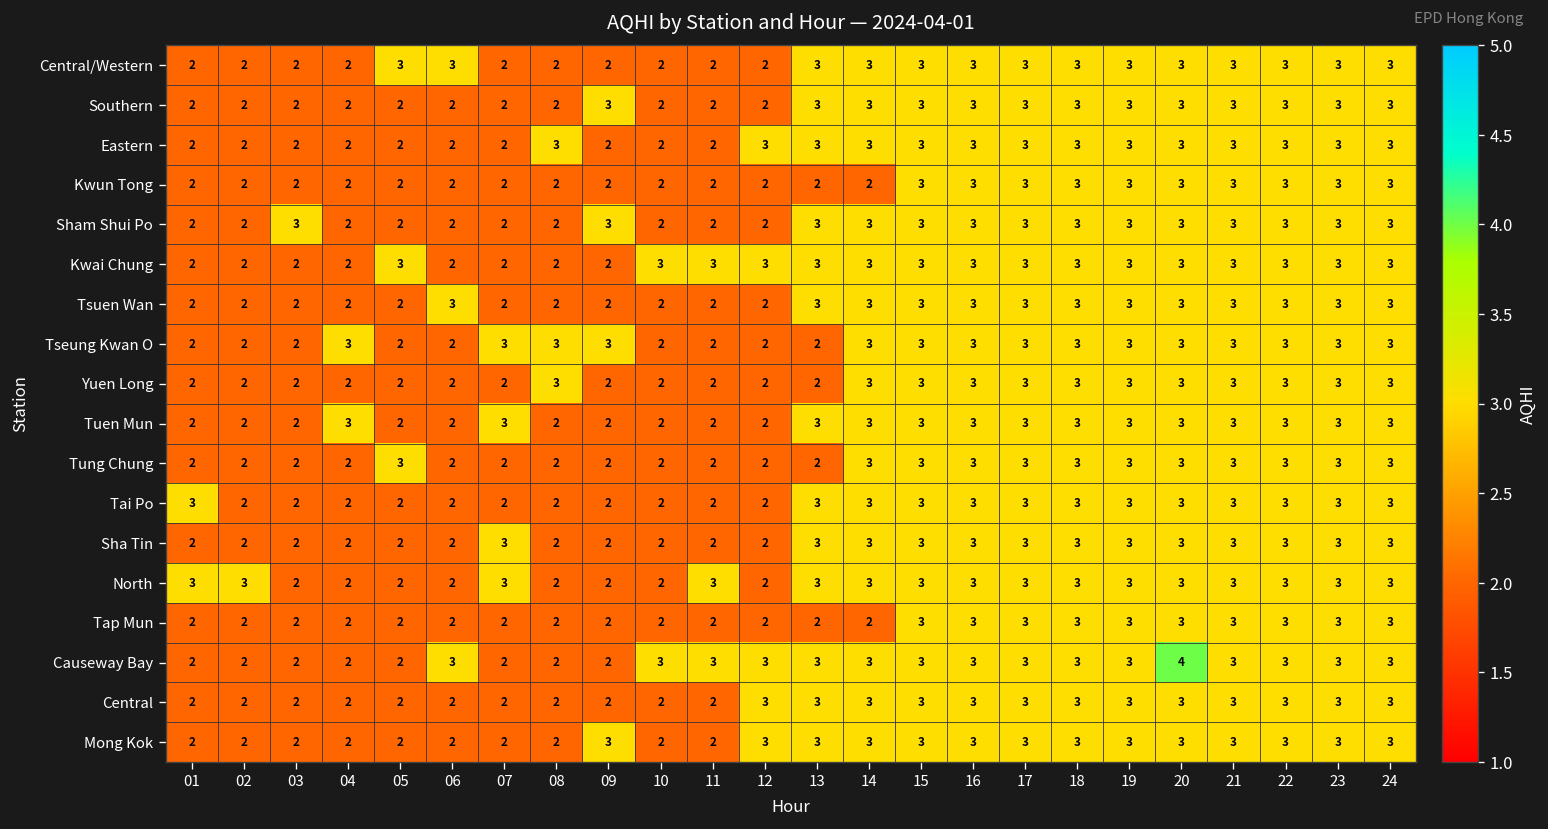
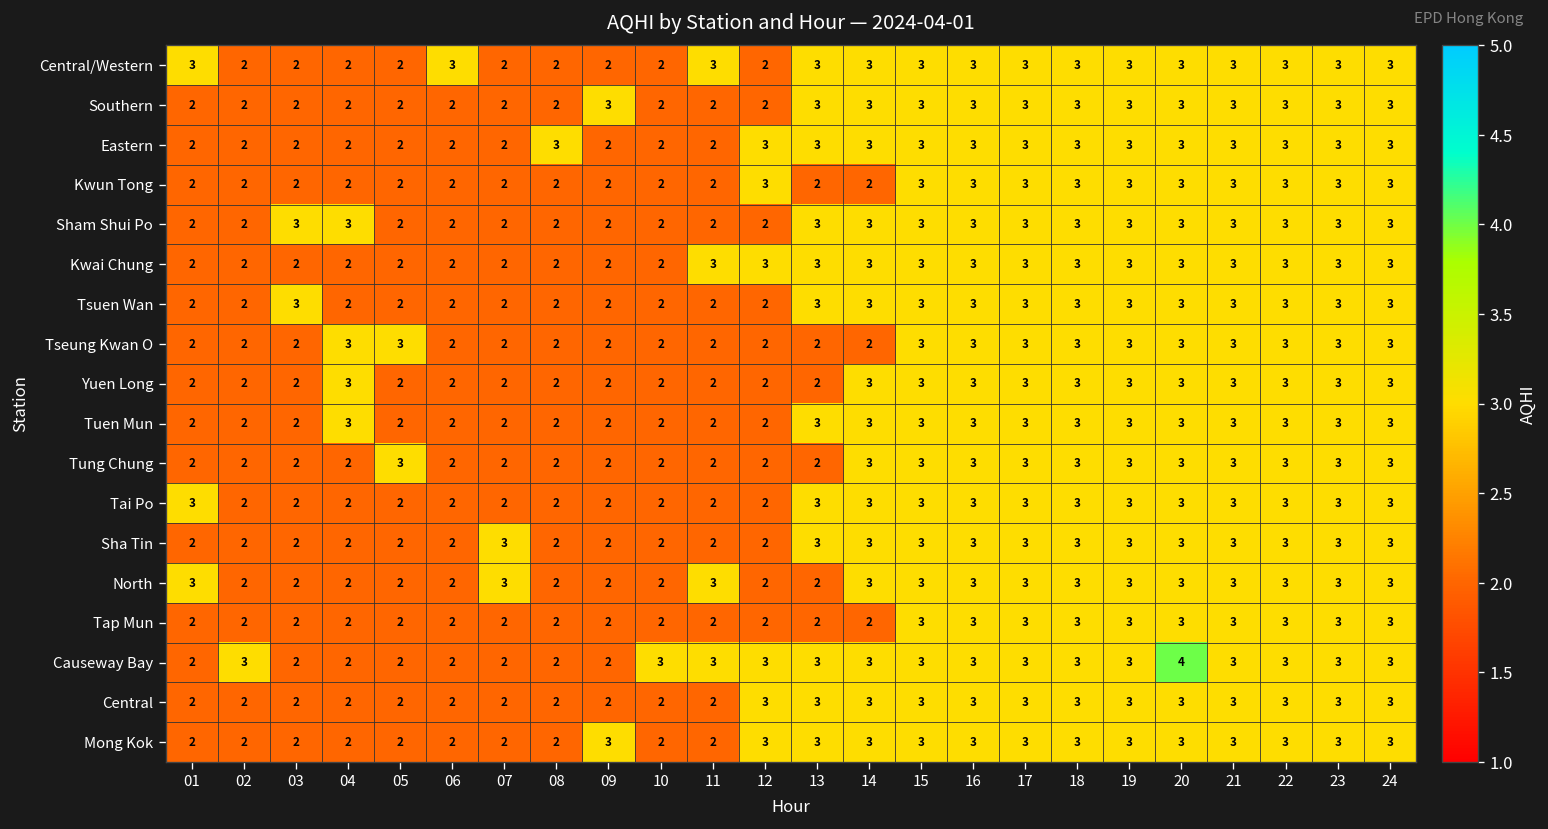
Central/Western, 01: 2 -> 3
Central/Western, 05: 3 -> 2
Central/Western, 11: 2 -> 3
Kwun Tong, 12: 2 -> 3
Sham Shui Po, 04: 2 -> 3
Sham Shui Po, 09: 3 -> 2
Kwai Chung, 05: 3 -> 2
Kwai Chung, 10: 3 -> 2
Tsuen Wan, 03: 2 -> 3
Tsuen Wan, 06: 3 -> 2
Tseung Kwan O, 05: 2 -> 3
Tseung Kwan O, 07: 3 -> 2
Tseung Kwan O, 08: 3 -> 2
Tseung Kwan O, 09: 3 -> 2
Tseung Kwan O, 14: 3 -> 2
Yuen Long, 04: 2 -> 3
Yuen Long, 08: 3 -> 2
Tuen Mun, 07: 3 -> 2
North, 02: 3 -> 2
North, 13: 3 -> 2
Causeway Bay, 02: 2 -> 3
Causeway Bay, 06: 3 -> 2
